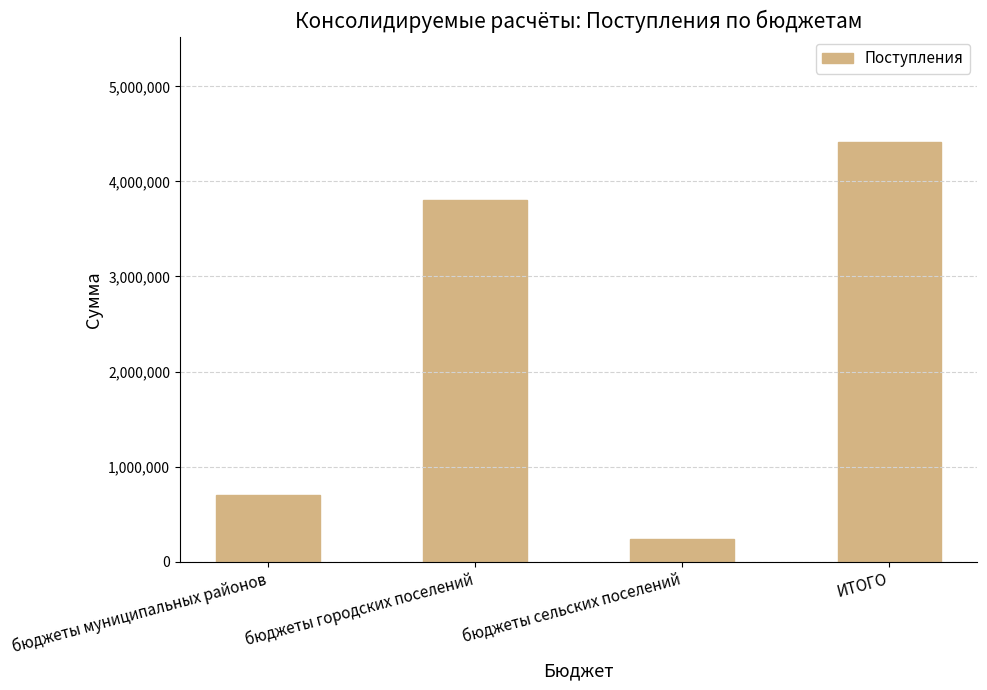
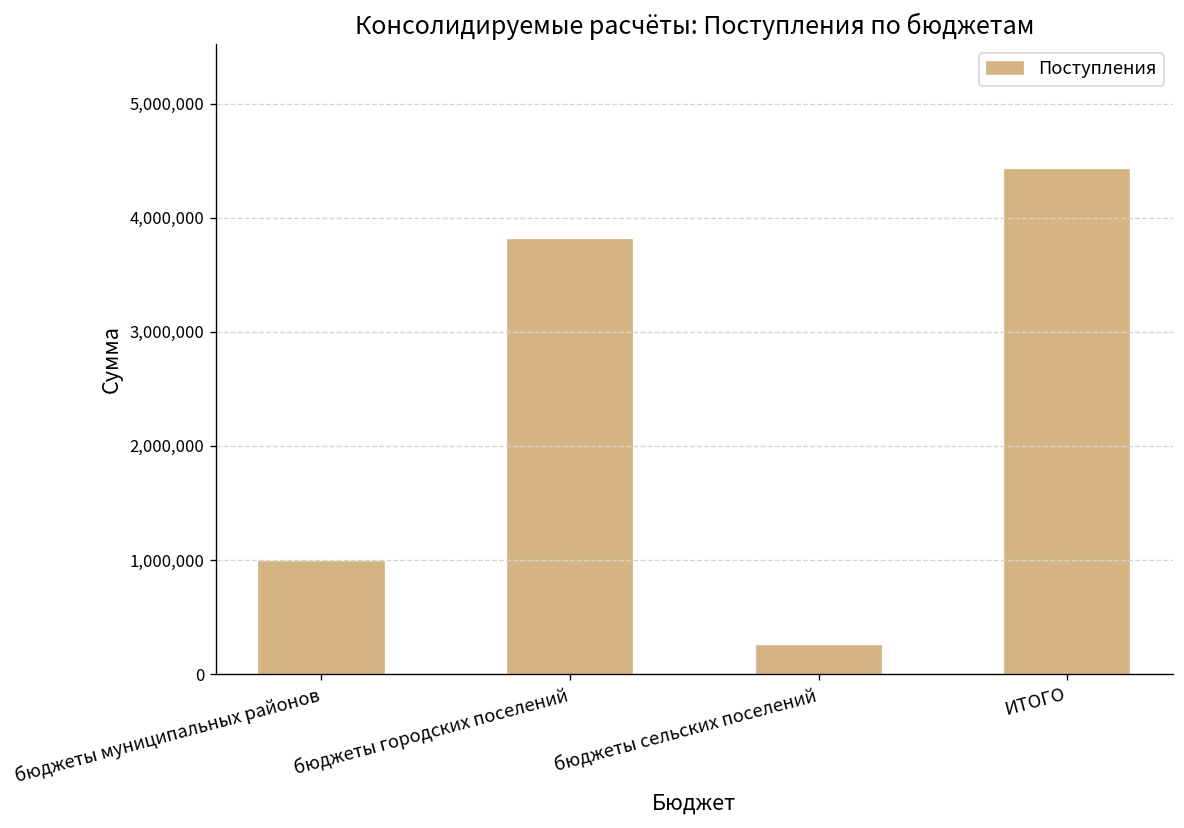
бюджеты муниципальных районов: 700,000 -> 1,000,000
